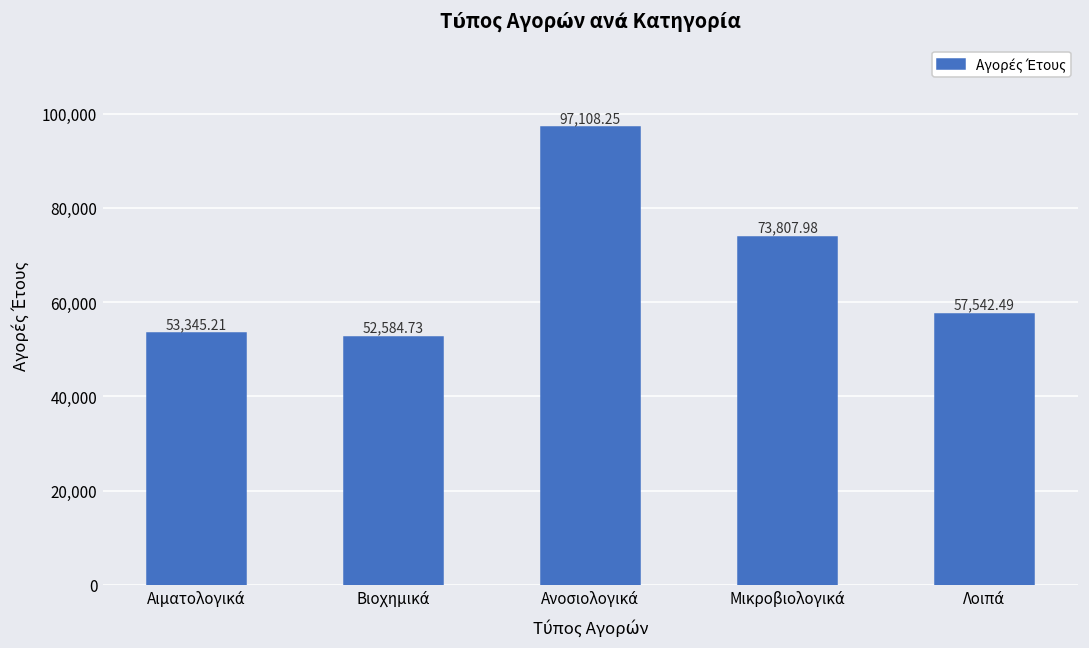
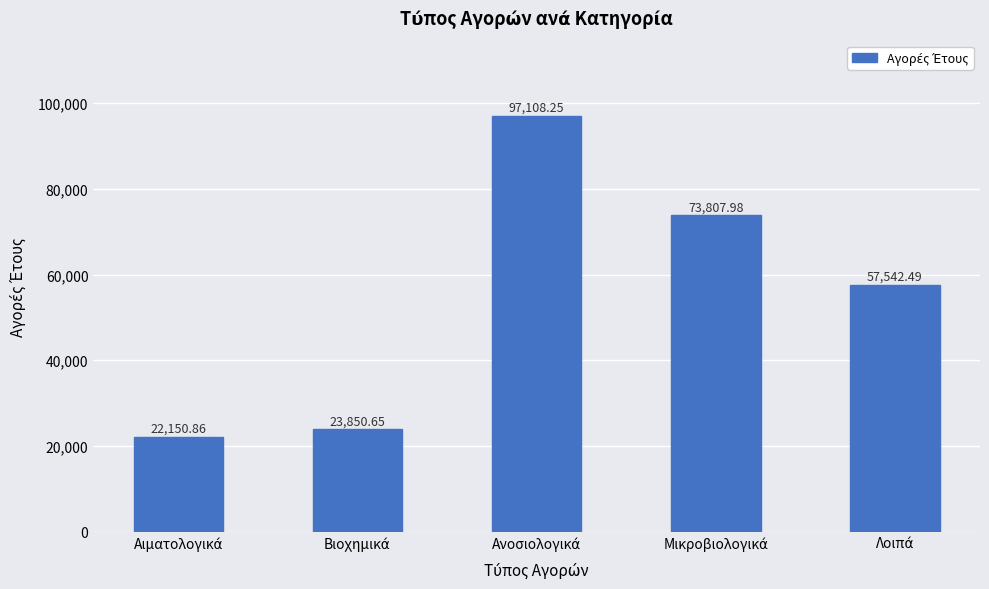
Αιματολογικά: 53,345.21 -> 22,150.86
Βιοχημικά: 52,584.73 -> 23,850.65
